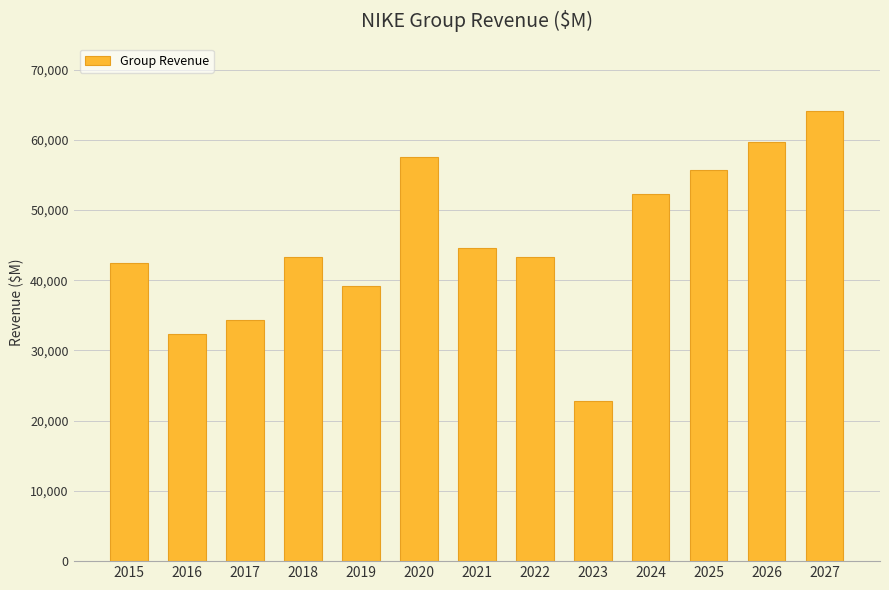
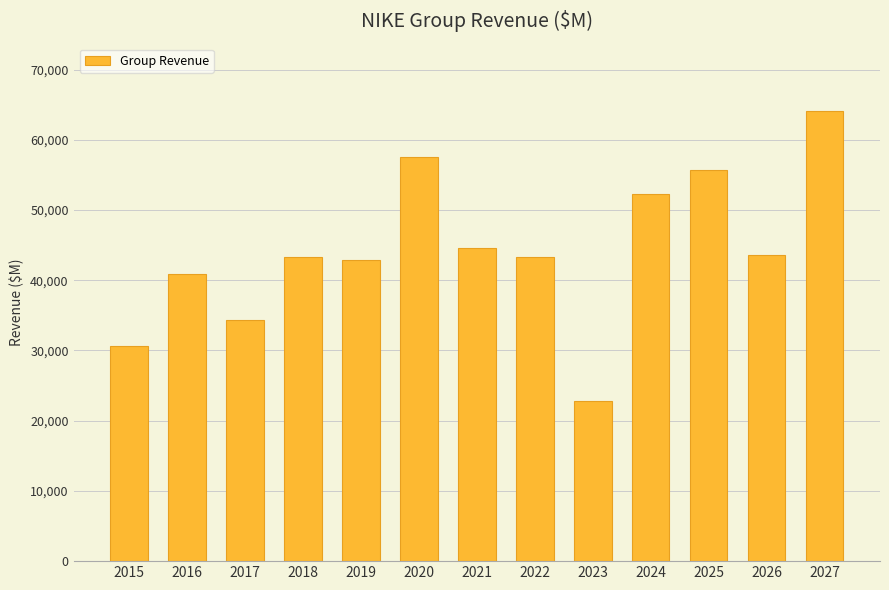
2015: 43,000 -> 31,000
2016: 32,000 -> 41,000
2019: 39,000 -> 43,000
2026: 60,000 -> 44,000
